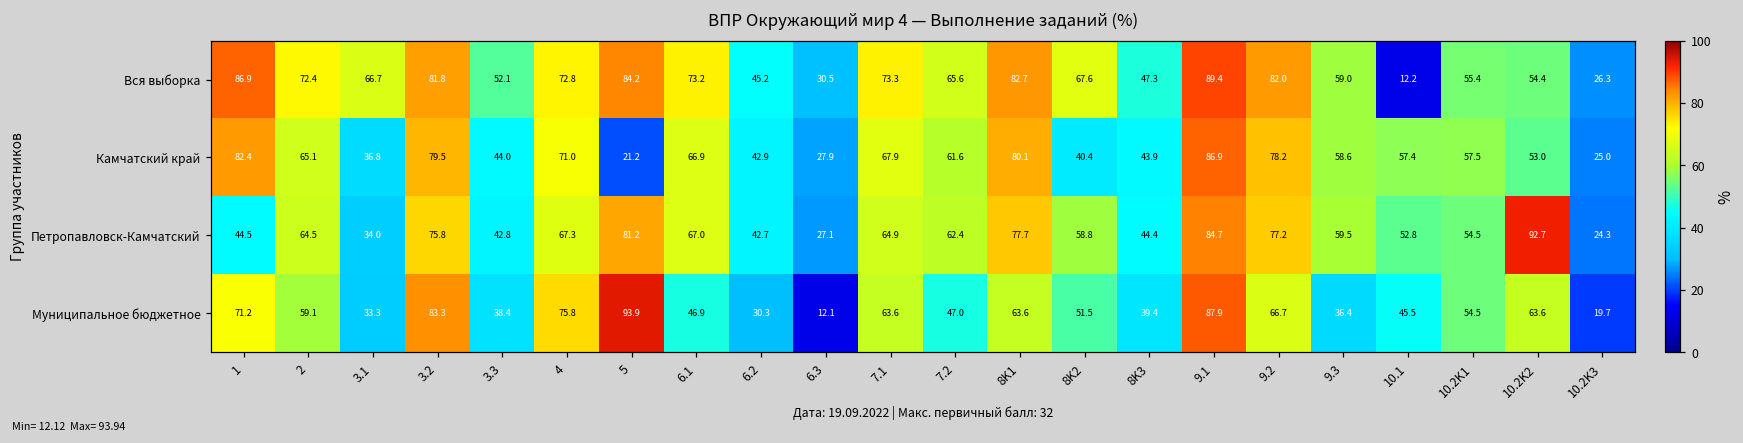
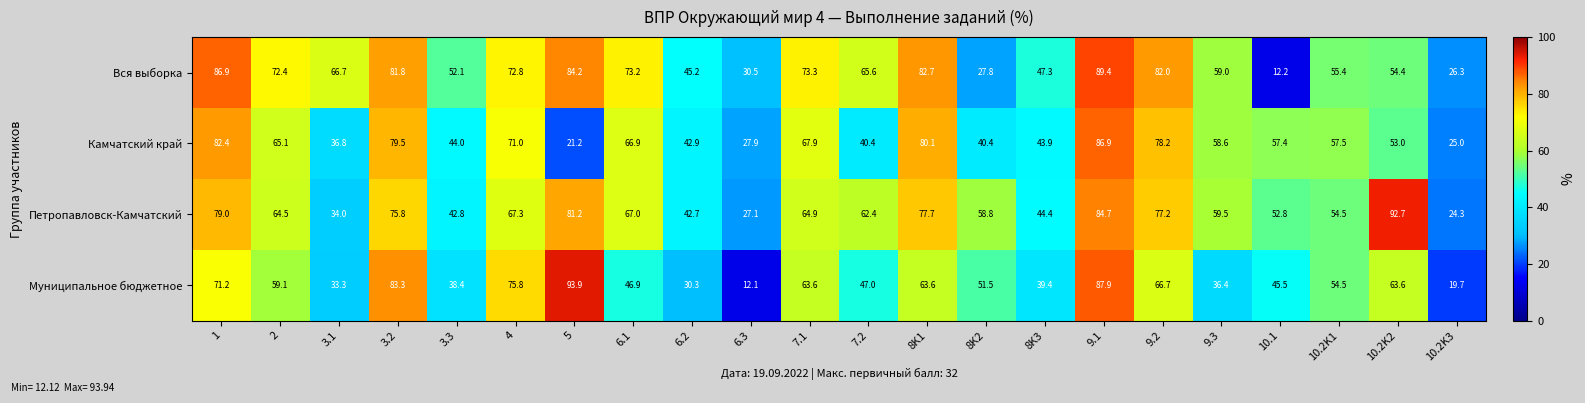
Вся выборка, 8K2: 67.6 -> 27.8
Камчатский край, 7.2: 61.6 -> 40.4
Петропавловск-Камчатский, 1: 44.5 -> 79.0
